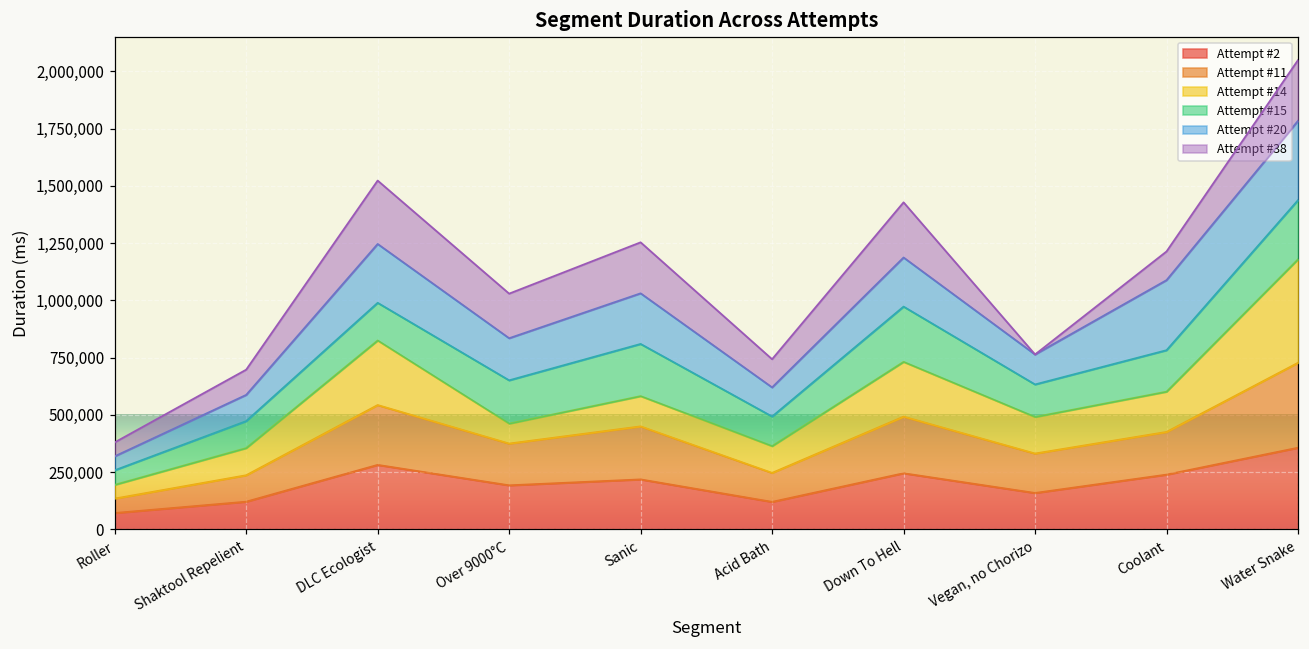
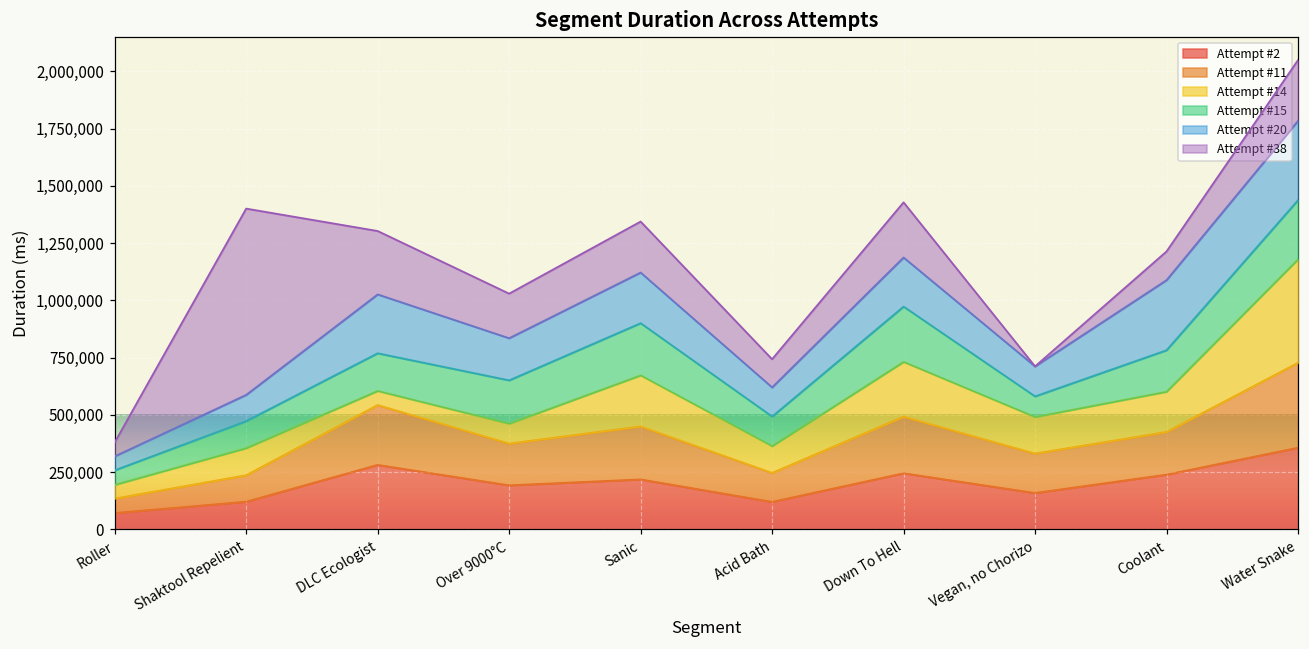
Attempt #38, Shaktool Repelient: 110,000 -> 810,000
Attempt #14, DLC Ecologist: 280,000 -> 60,000
Attempt #14, Sanic: 130,000 -> 220,000
Attempt #15, Vegan, no Chorizo: 140,000 -> 90,000
